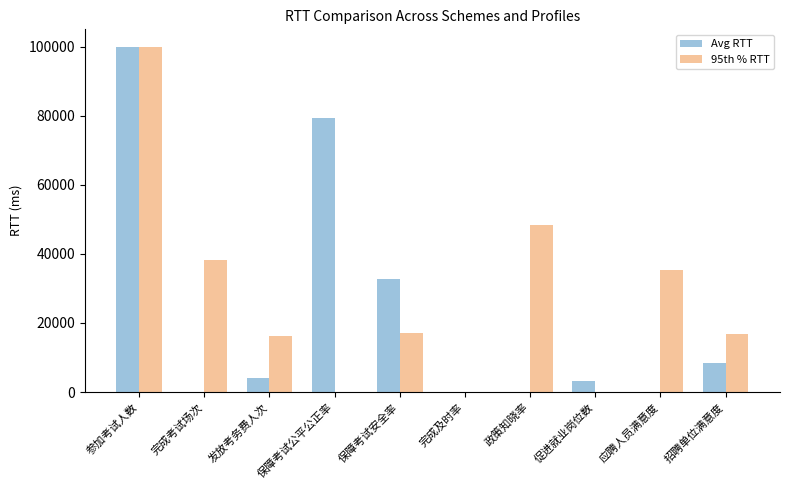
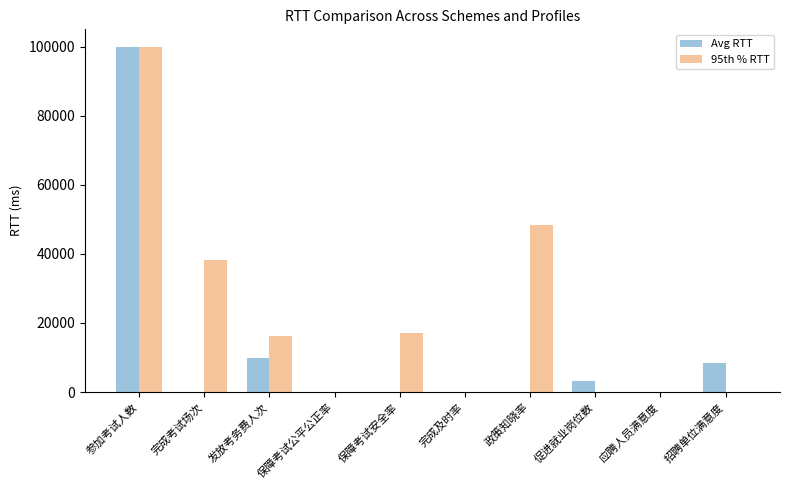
Avg RTT, 发放考务费人次: 4000 -> 10000
Avg RTT, 保障考试公平公正率: 79000 -> 0
Avg RTT, 保障考试安全率: 33000 -> 0
95th % RTT, 应聘人员满意度: 35000 -> 0
95th % RTT, 招聘单位满意度: 17000 -> 0
